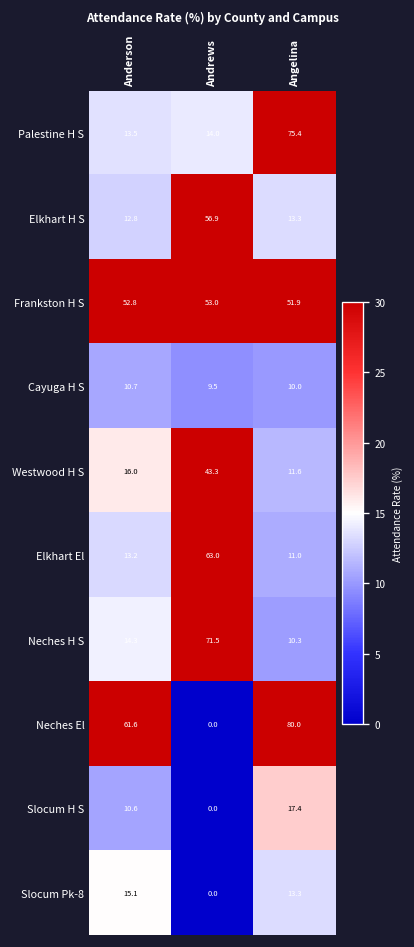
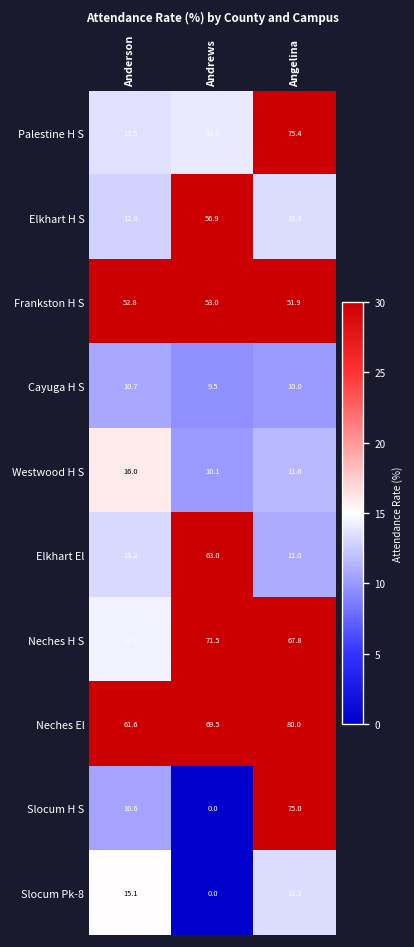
Westwood H S, Andrews: 43.3 -> 10.1
Neches H S, Angelina: 10.3 -> 67.8
Neches El, Andrews: 0.0 -> 69.5
Slocum H S, Angelina: 17.4 -> 75.0
